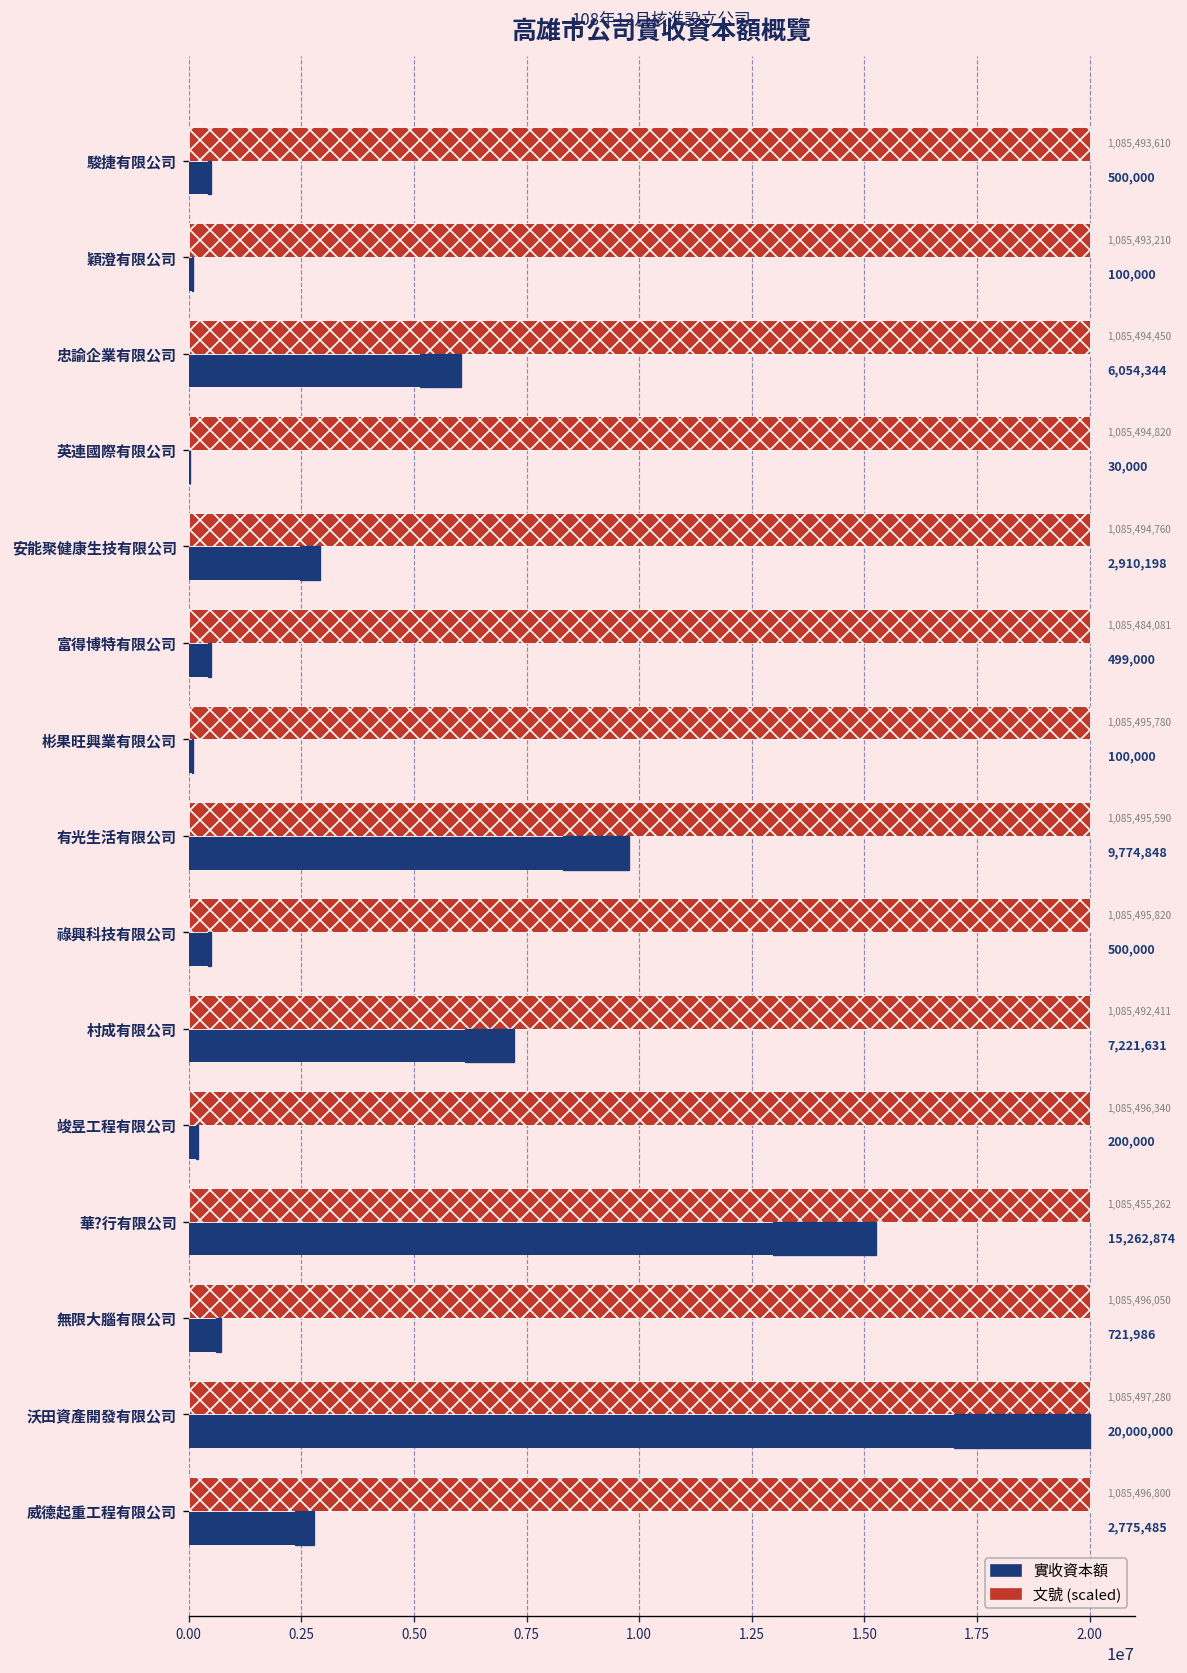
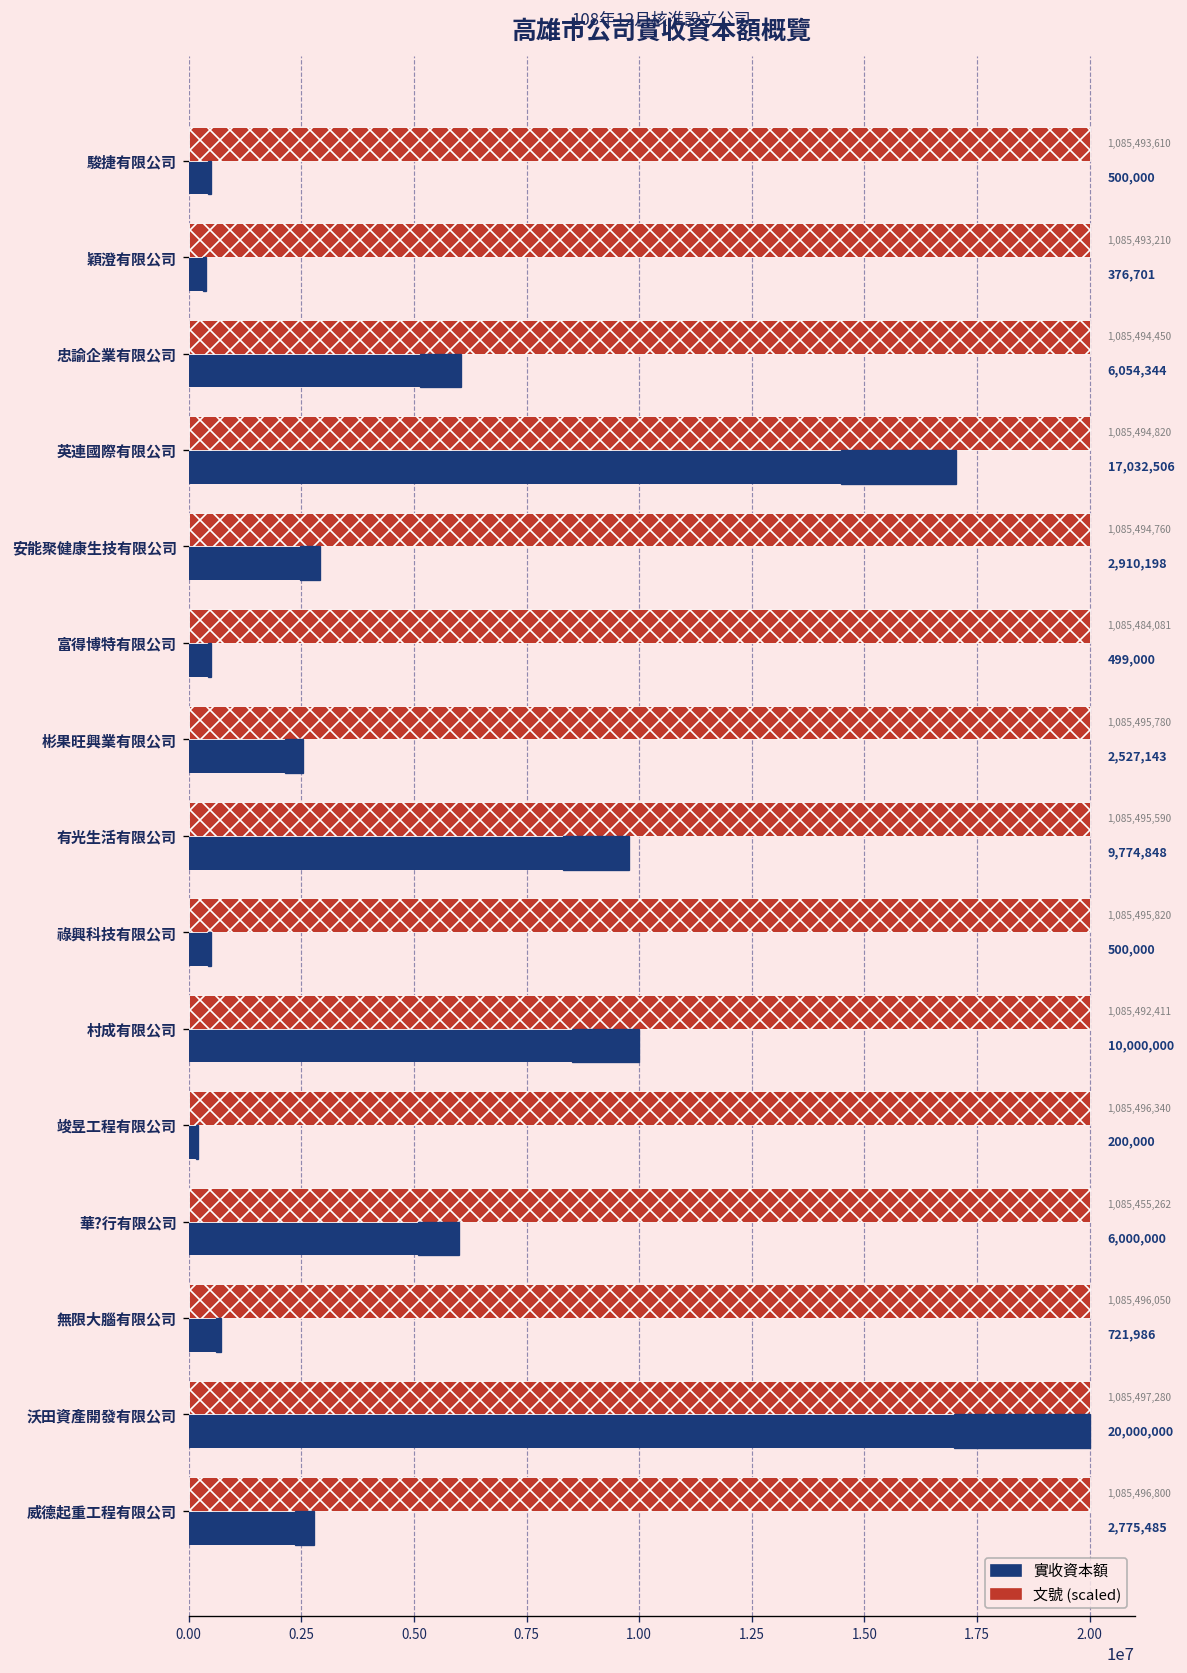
實收資本額, 穎澄有限公司: 100,000 -> 376,701
實收資本額, 英連國際有限公司: 30,000 -> 17,032,506
實收資本額, 彬果旺興業有限公司: 100,000 -> 2,527,143
實收資本額, 村成有限公司: 7,221,631 -> 10,000,000
實收資本額, 華?行有限公司: 15,262,874 -> 6,000,000
